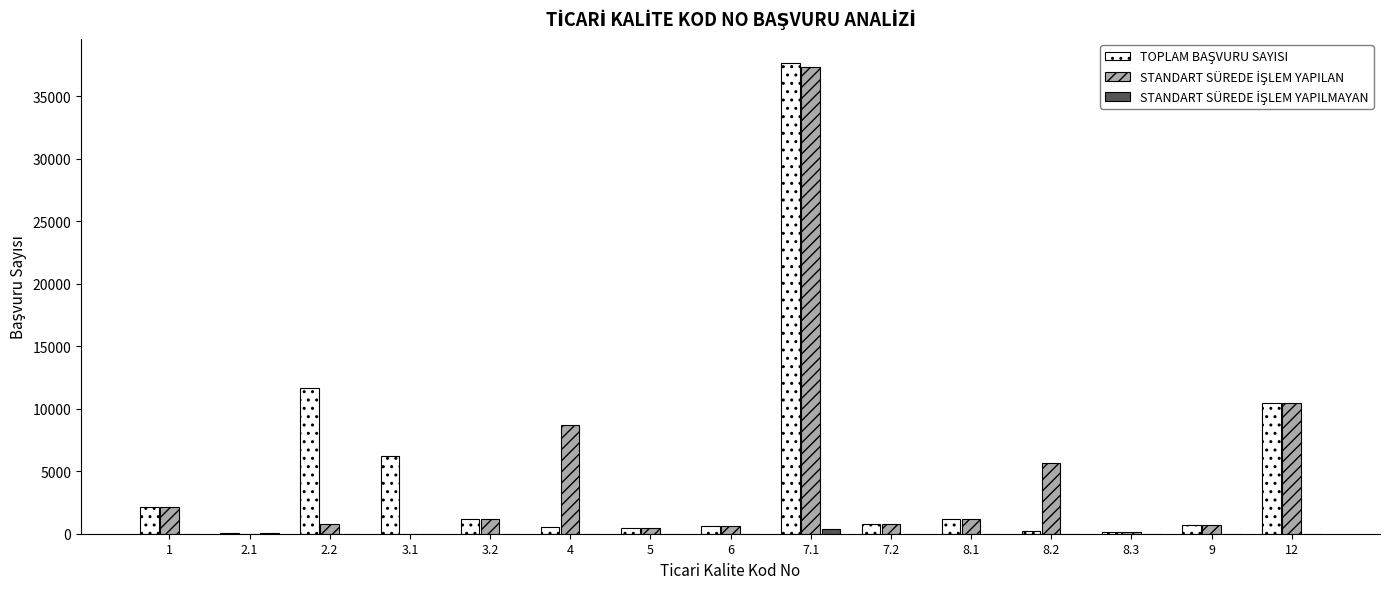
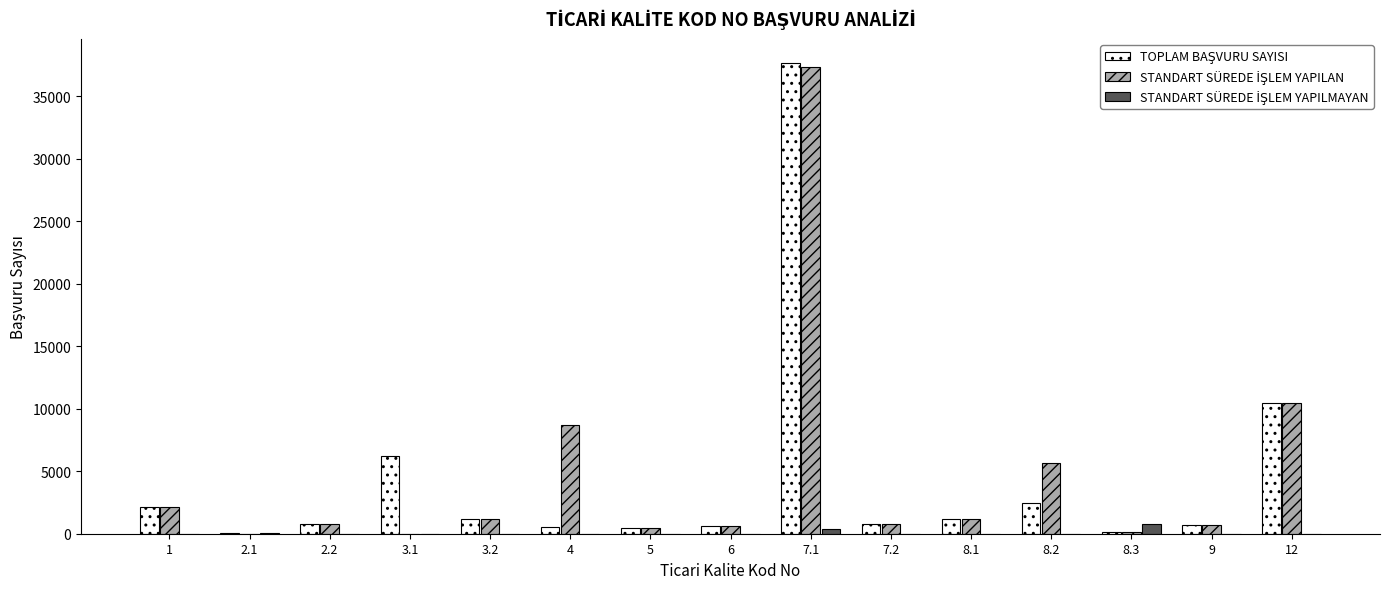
TOPLAM BAŞVURU SAYISI, 2.2: 11700 -> 800
TOPLAM BAŞVURU SAYISI, 8.2: 200 -> 2500
STANDART SÜREDE İŞLEM YAPILMAYAN, 8.3: 0 -> 800
